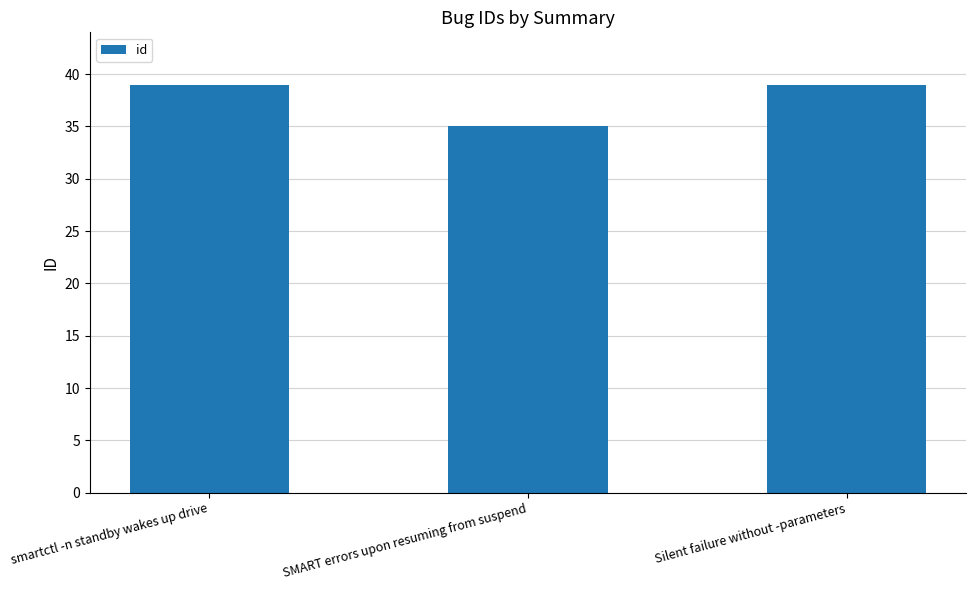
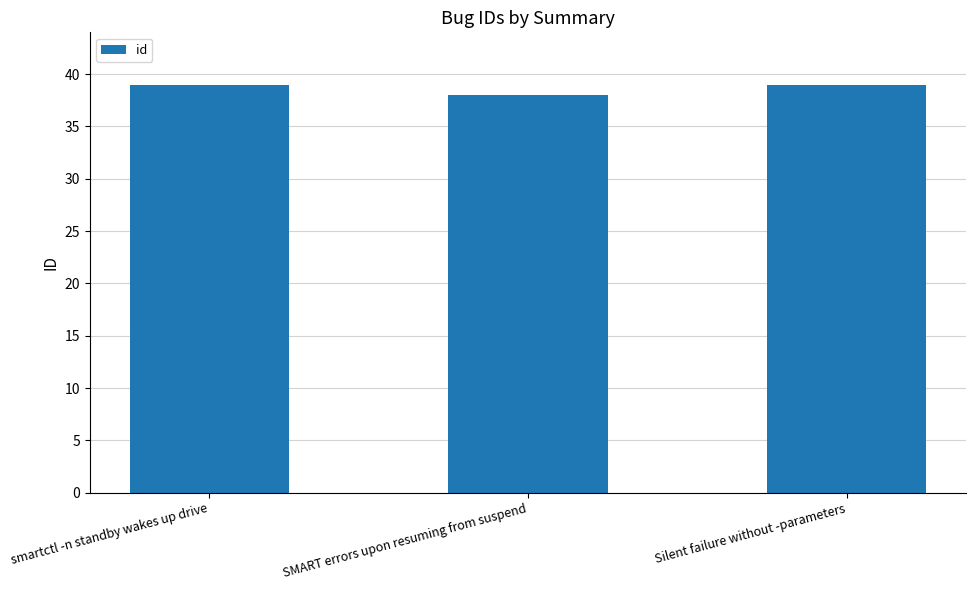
SMART errors upon resuming from suspend: 35 -> 38
